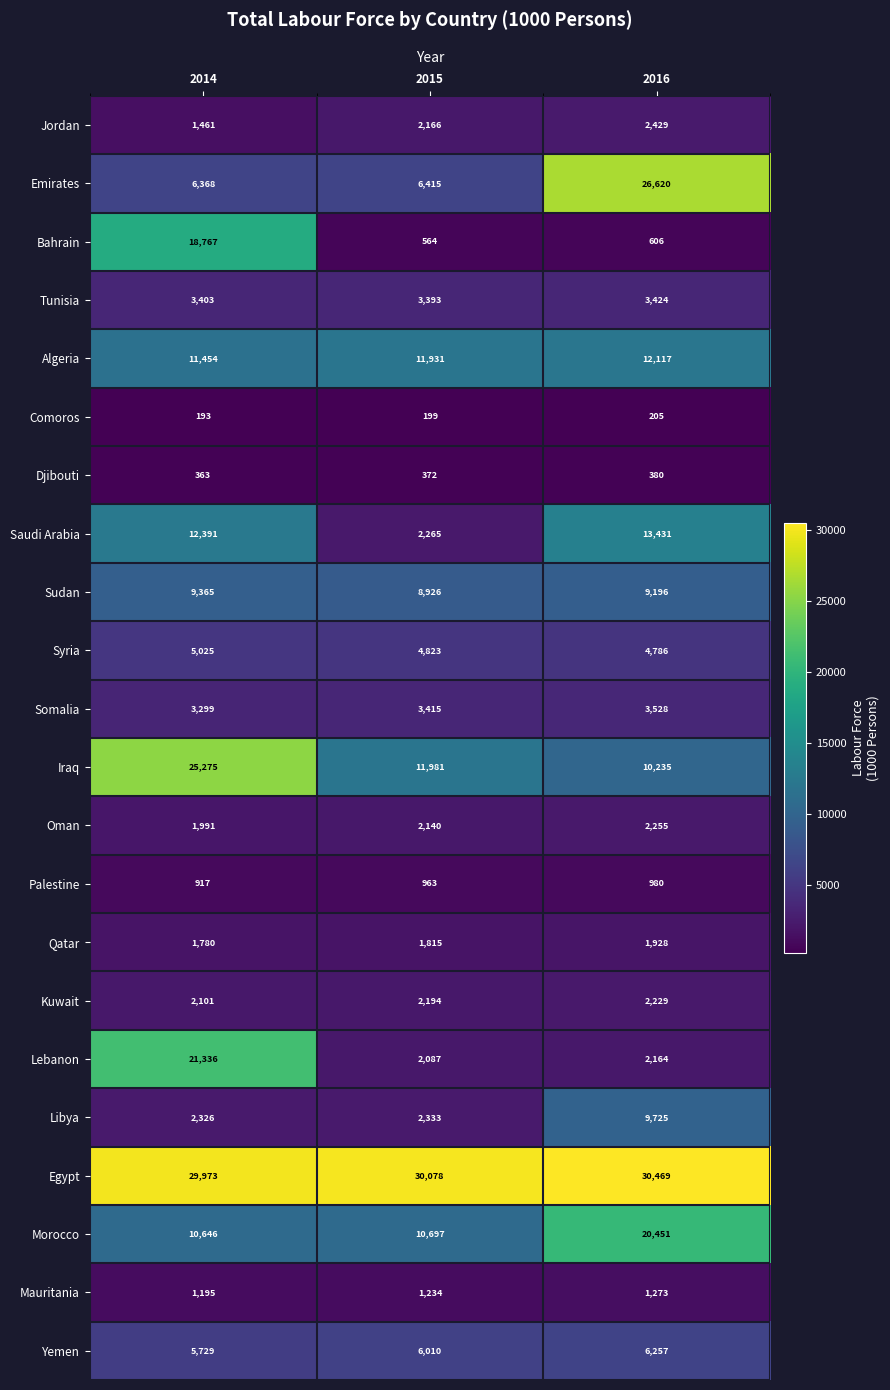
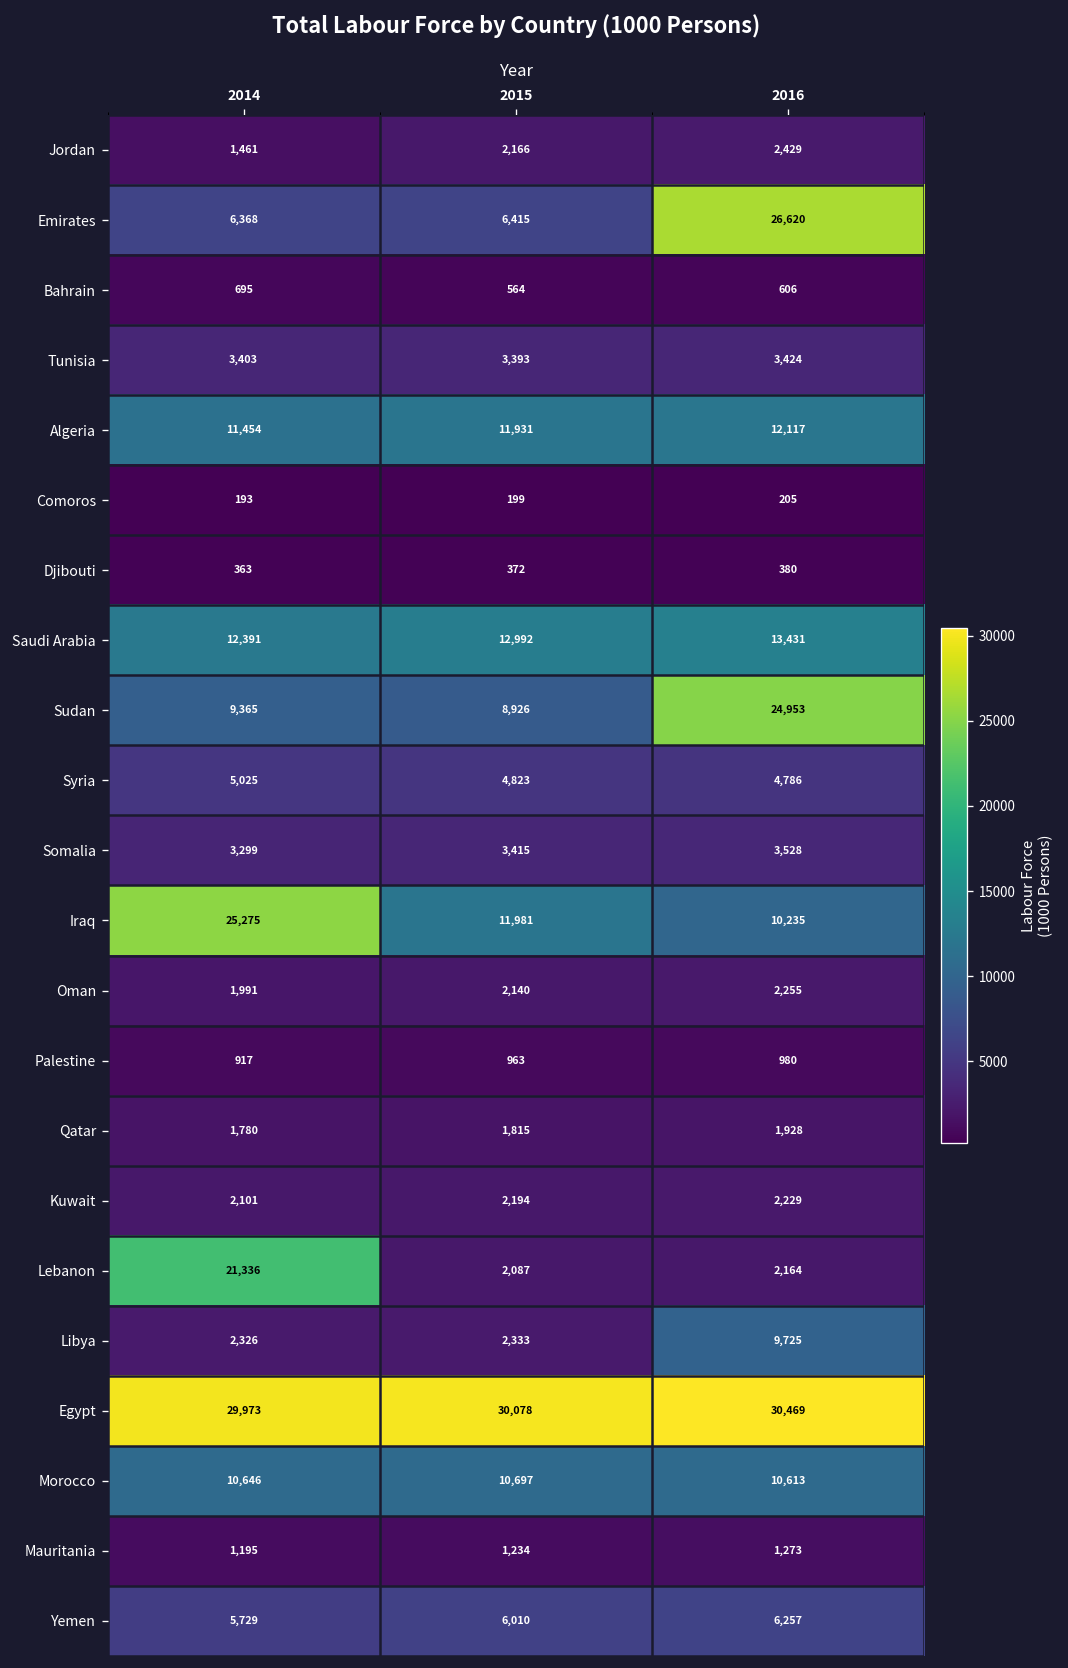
Bahrain, 2014: 18,767 -> 695
Saudi Arabia, 2015: 2,265 -> 12,992
Sudan, 2016: 9,196 -> 24,953
Morocco, 2016: 20,451 -> 10,613
